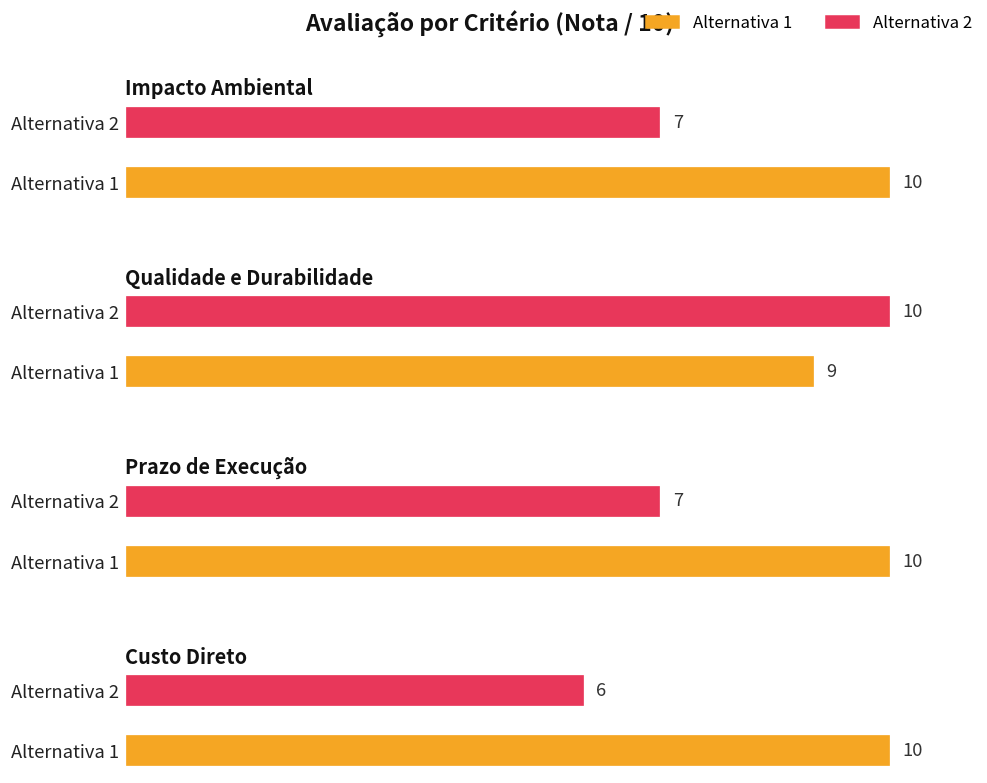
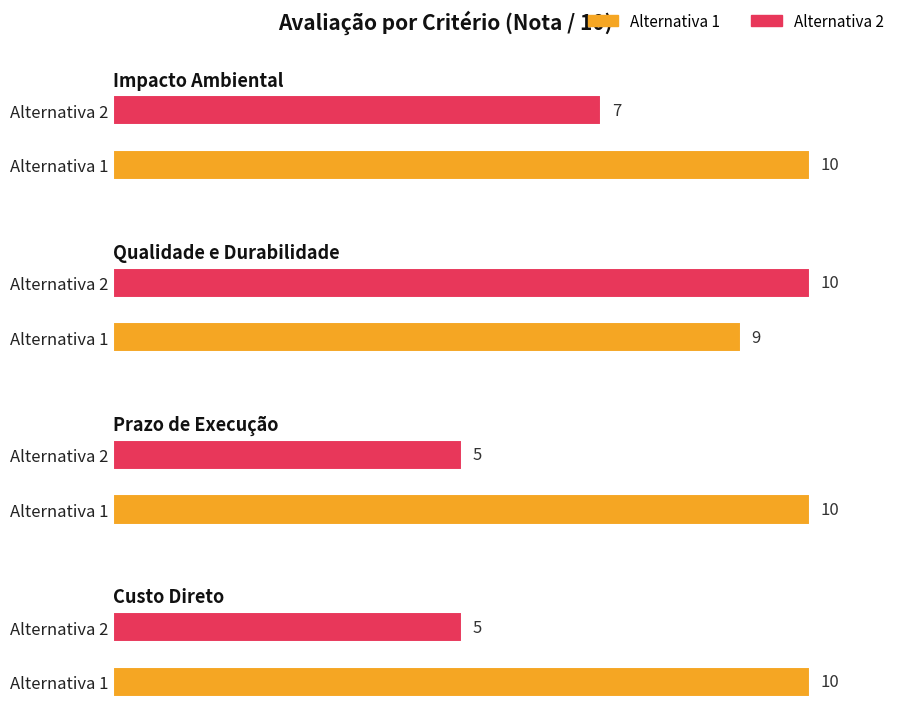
Prazo de Execução, Alternativa 2: 7 -> 5
Custo Direto, Alternativa 2: 6 -> 5
